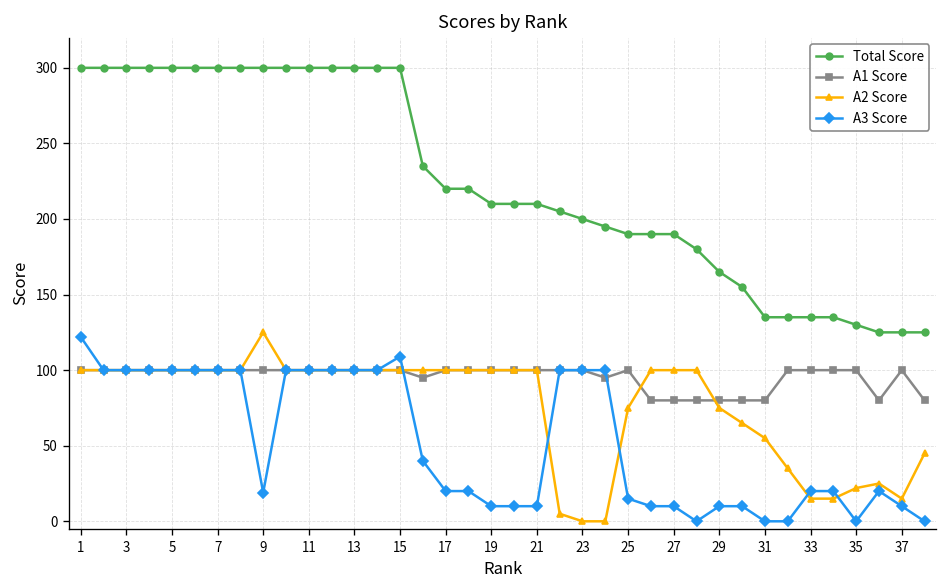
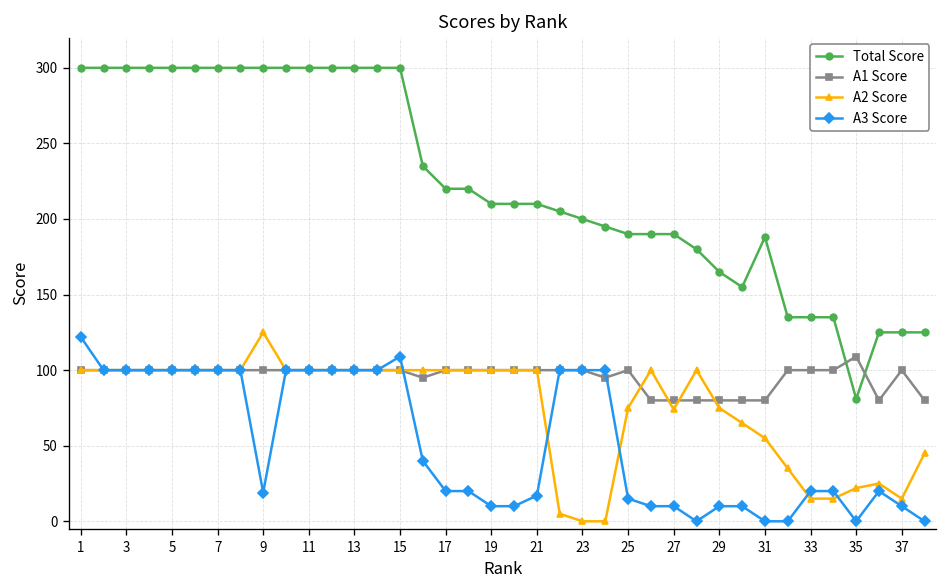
A3 Score, 21: 10 -> 17
A2 Score, 27: 100 -> 74
Total Score, 31: 135 -> 188
Total Score, 35: 130 -> 81
A1 Score, 35: 100 -> 109
